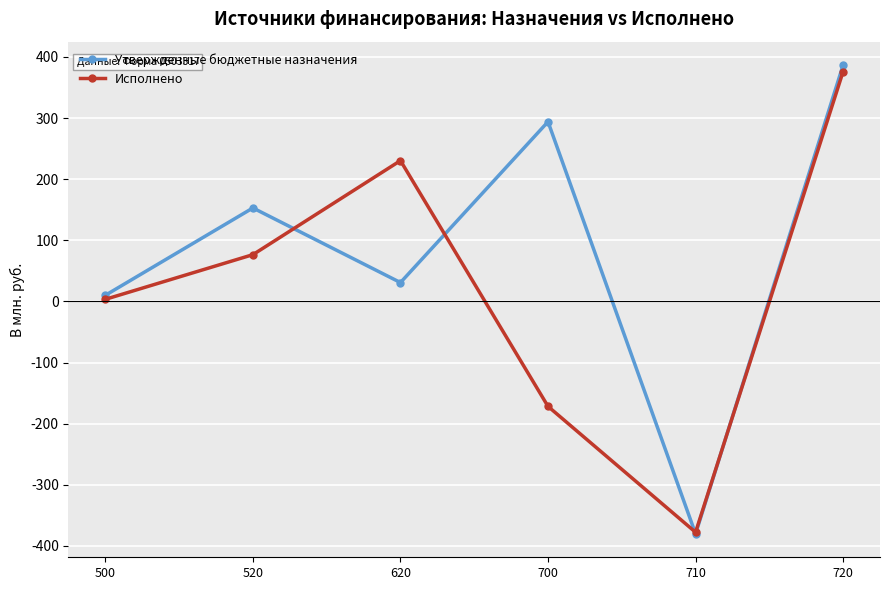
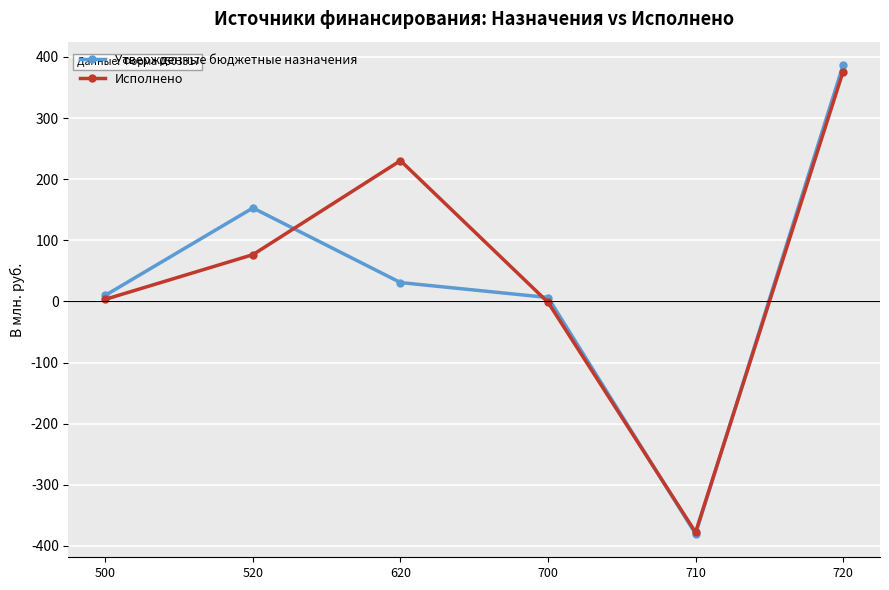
Утвержденные бюджетные назначения, 700: 290 -> 10
Исполнено, 700: -170 -> 0
